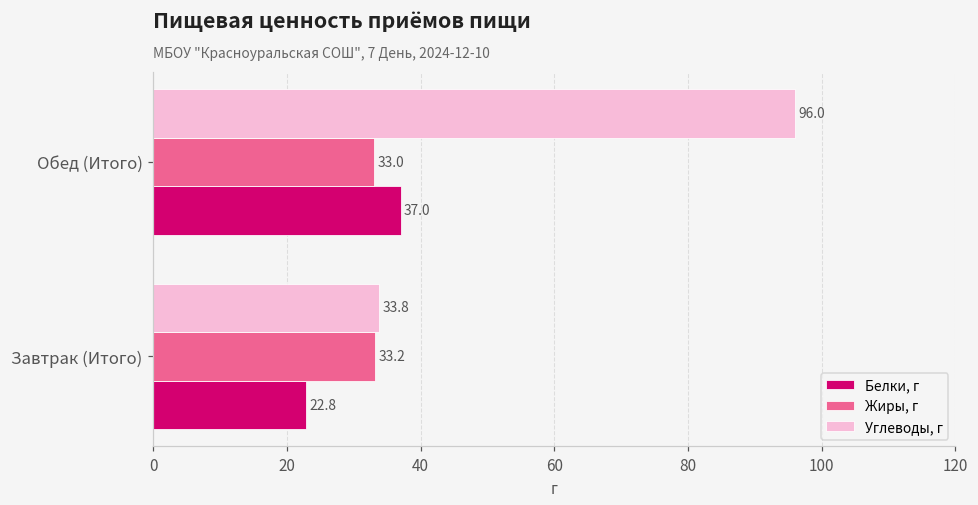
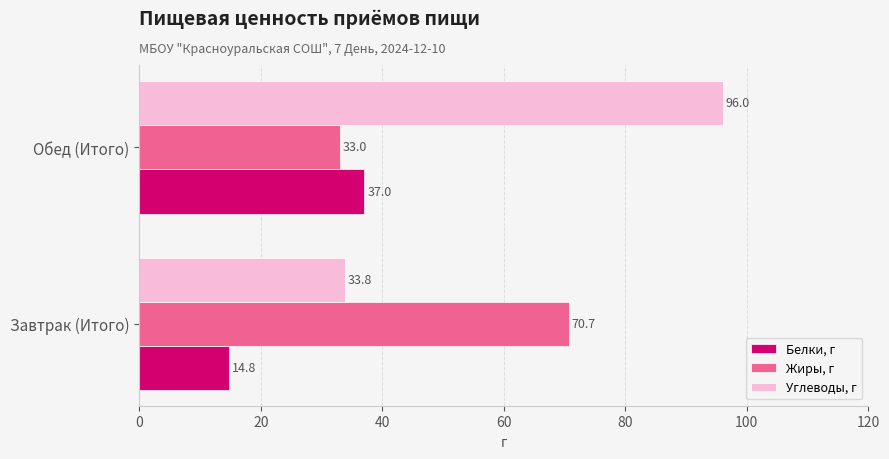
Жиры, г, Завтрак (Итого): 33.2 -> 70.7
Белки, г, Завтрак (Итого): 22.8 -> 14.8
